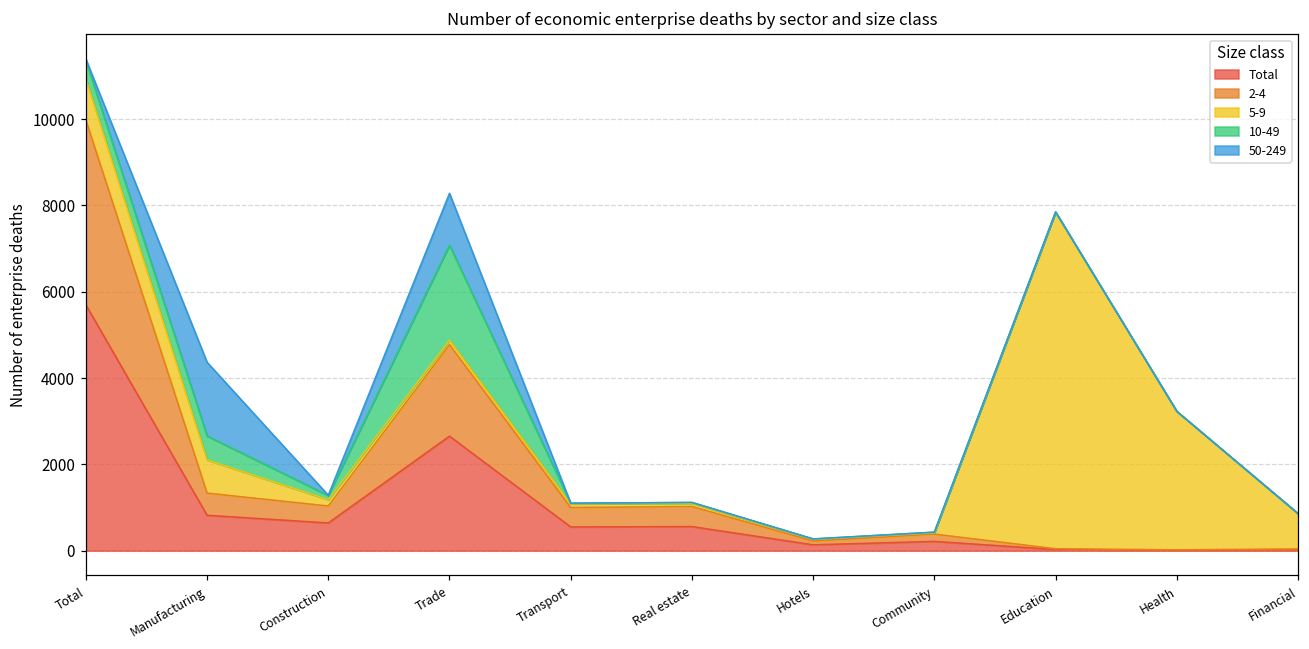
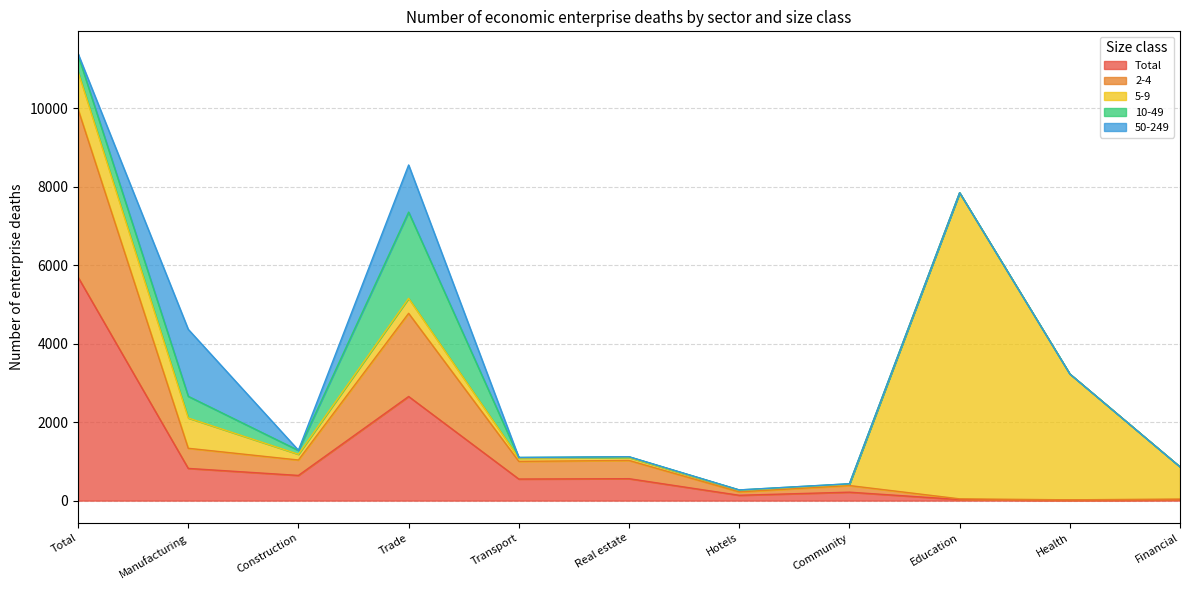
5-9, Trade: 100 -> 400
